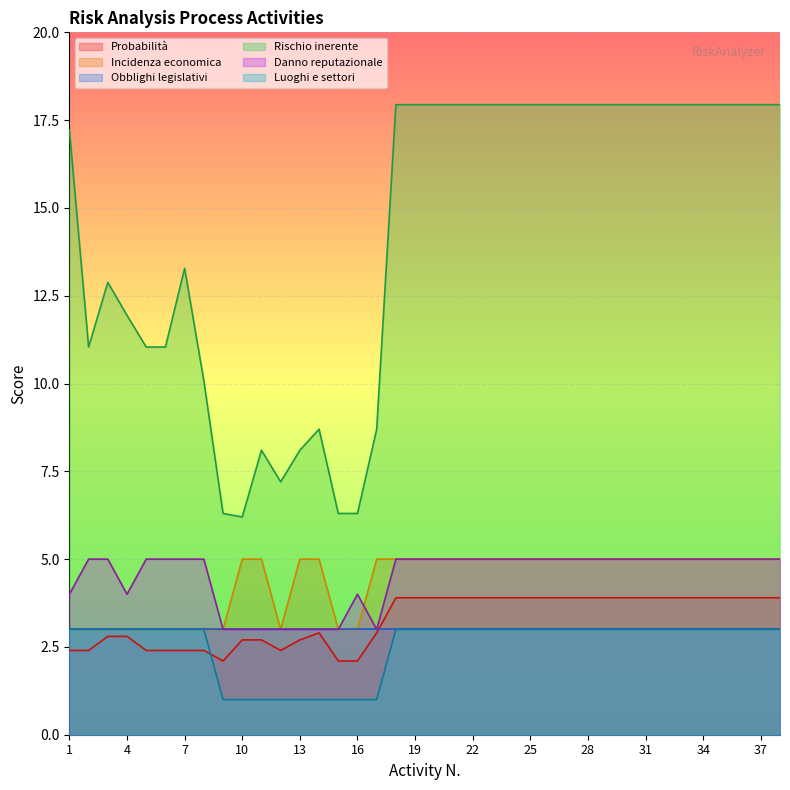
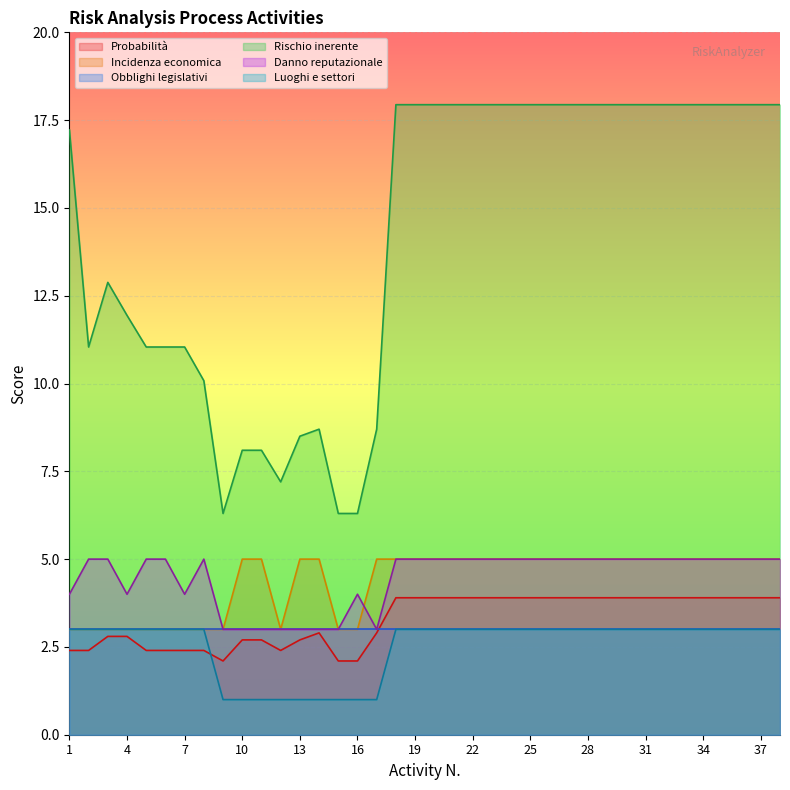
Rischio inerente, 7: 13.3 -> 11.0
Danno reputazionale, 7: 5 -> 4
Rischio inerente, 10: 6.2 -> 8.1
Rischio inerente, 13: 8.1 -> 8.5
